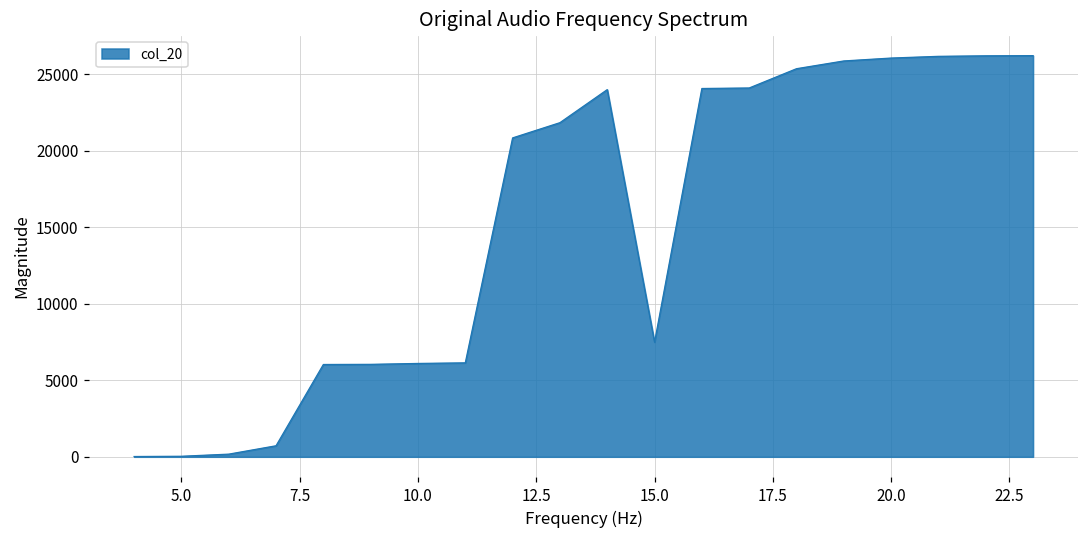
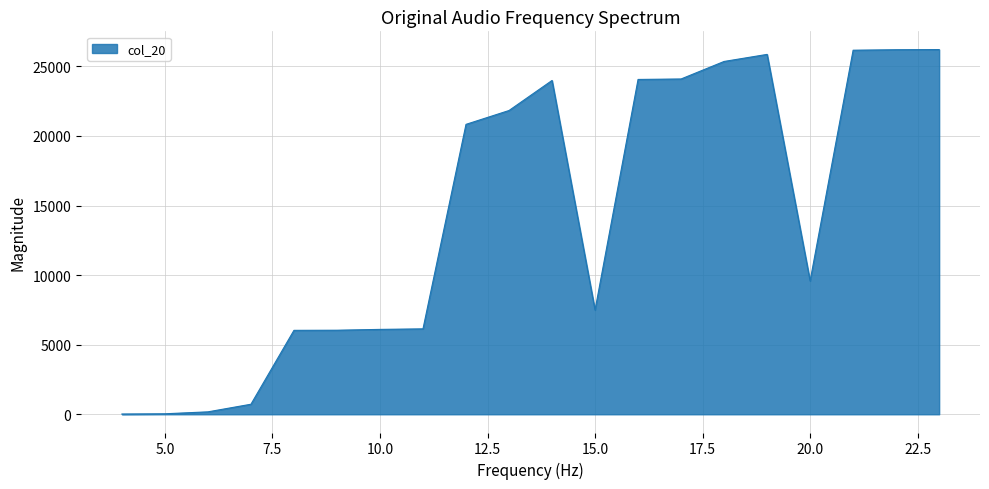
20.0: 26000 -> 9600
